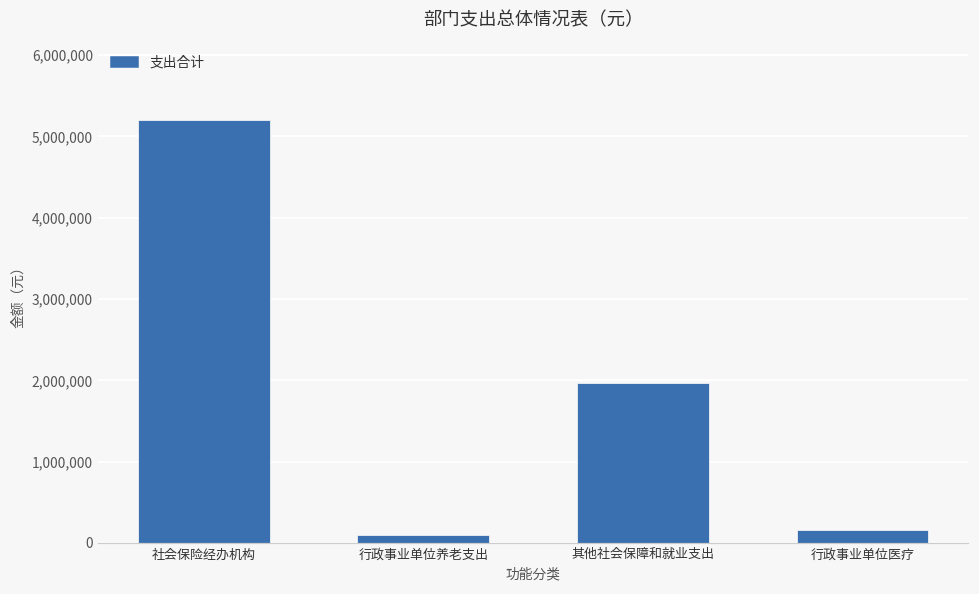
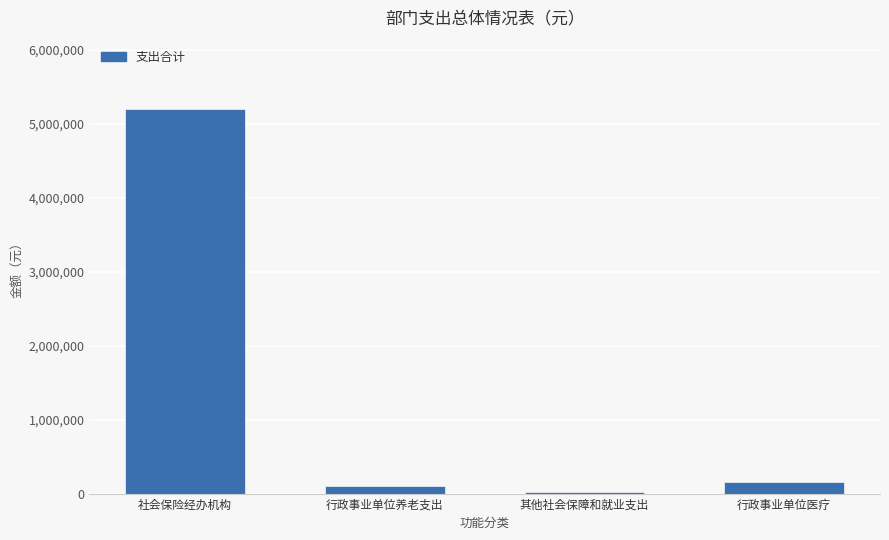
其他社会保障和就业支出: 2,000,000 -> 0
